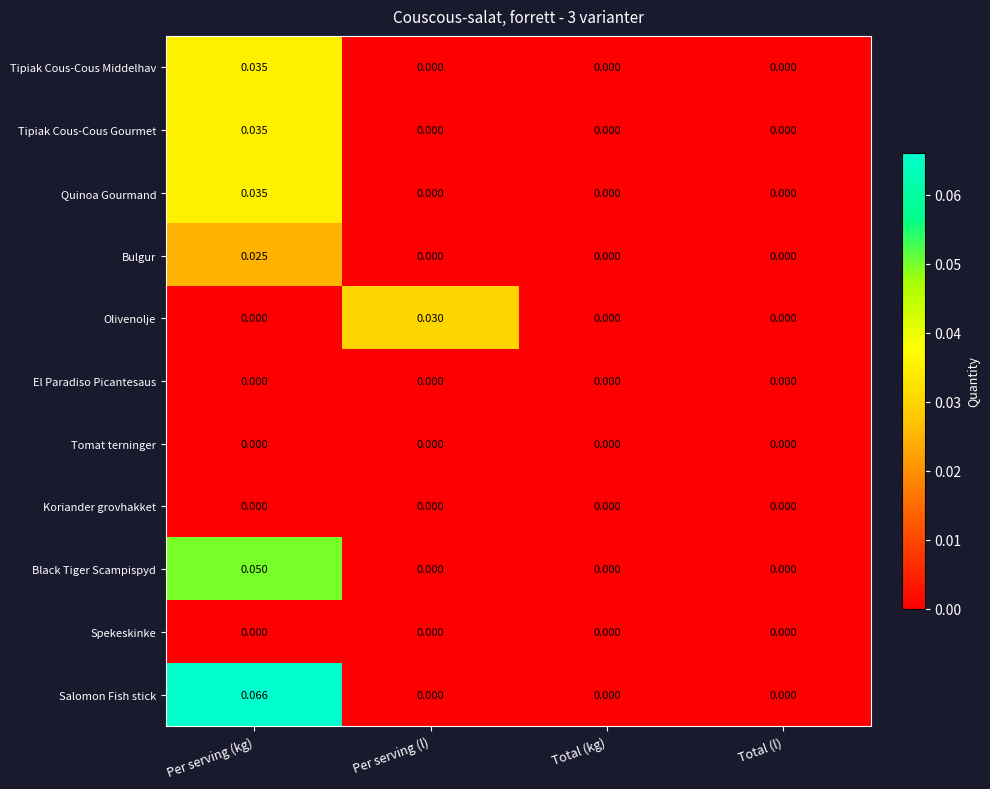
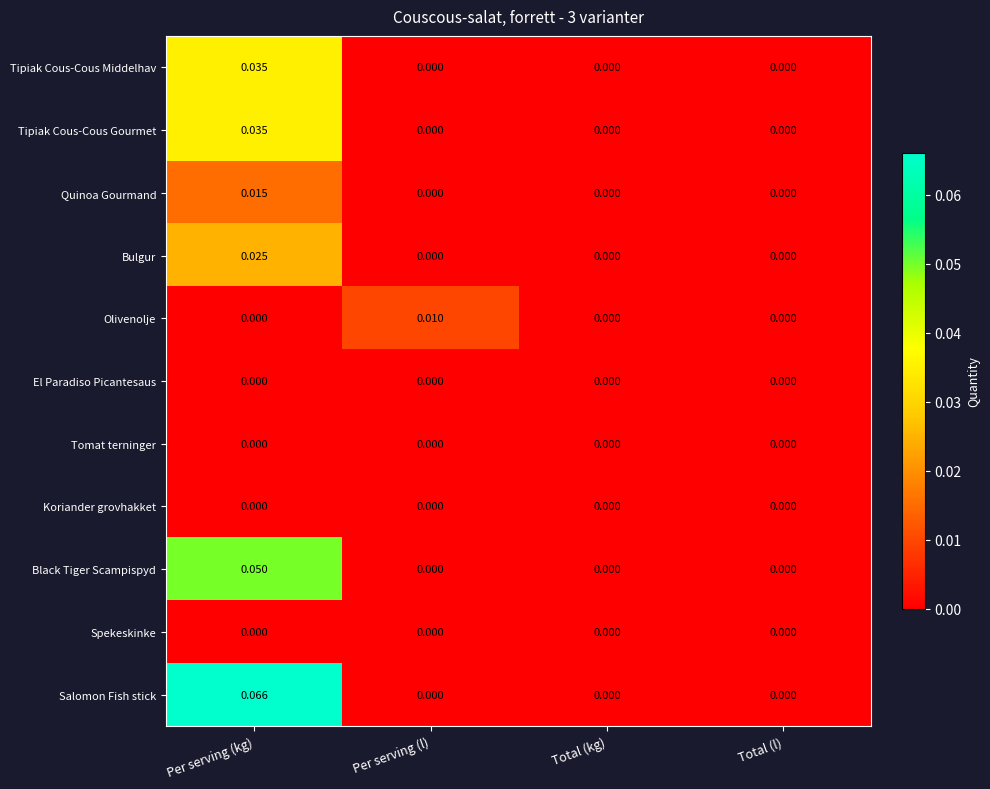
Quinoa Gourmand, Per serving (kg): 0.035 -> 0.015
Olivenolje, Per serving (l): 0.030 -> 0.010
